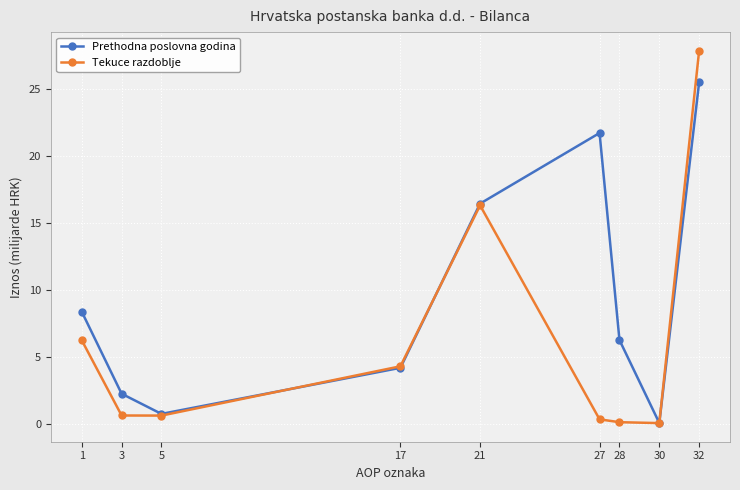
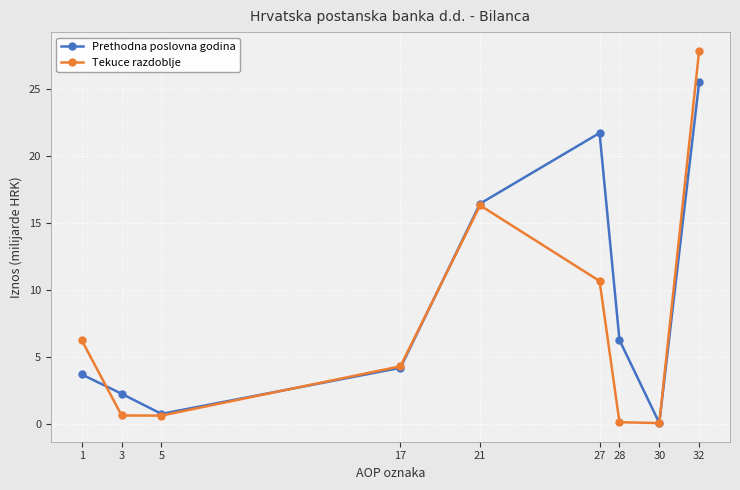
Prethodna poslovna godina, 1: 8.3 -> 3.7
Tekuce razdoblje, 27: 0.3 -> 10.6
